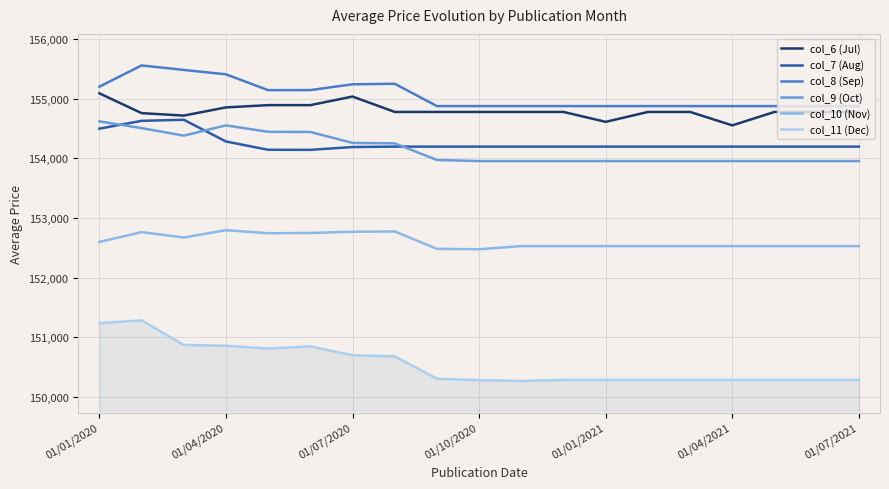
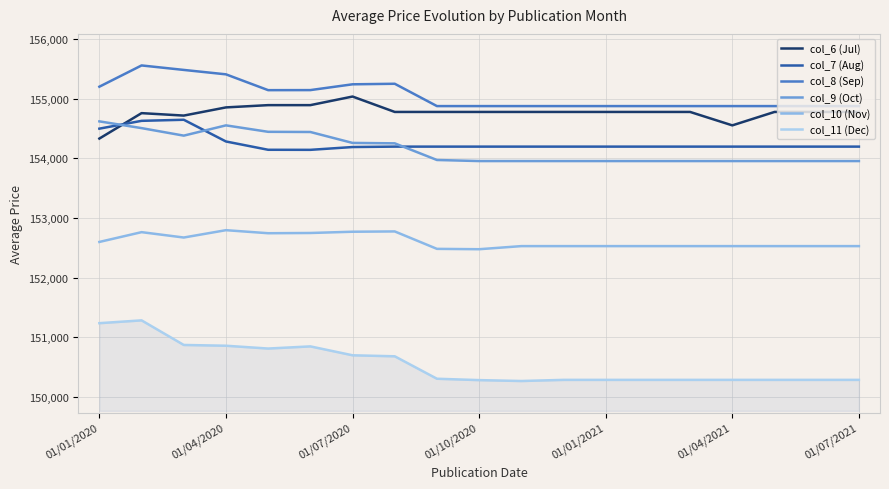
col_6 (Jul), 01/01/2020: 155,100 -> 154,300
col_6 (Jul), 01/01/2021: 154,600 -> 154,800
